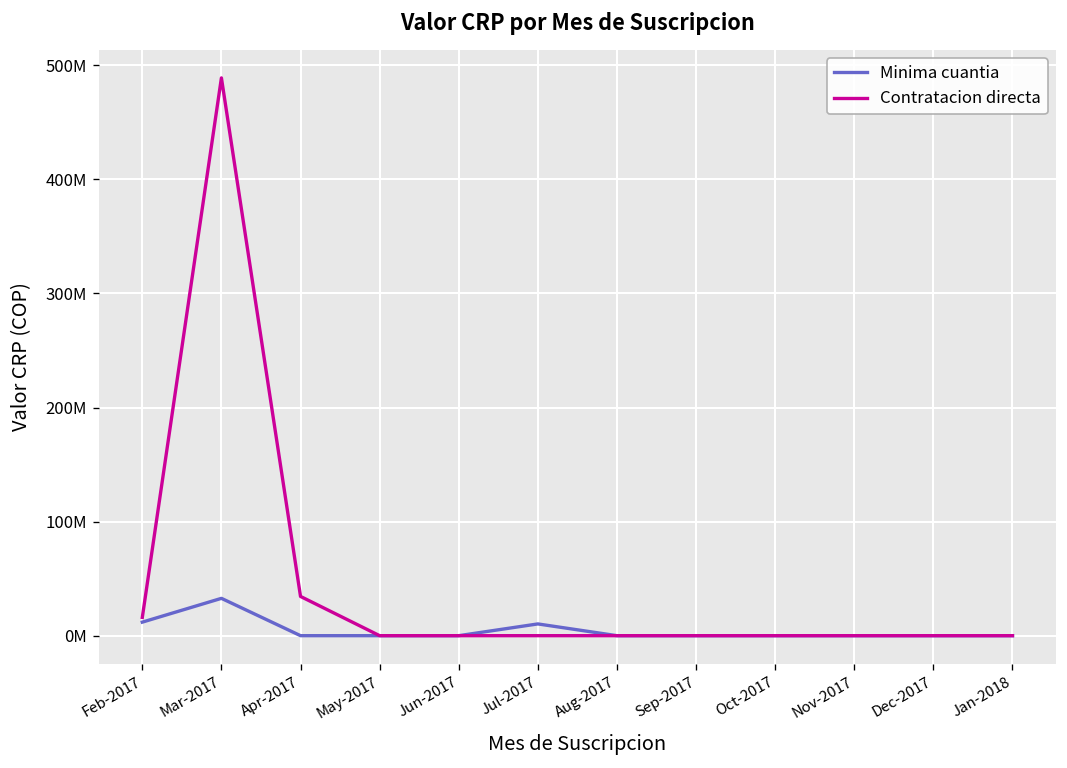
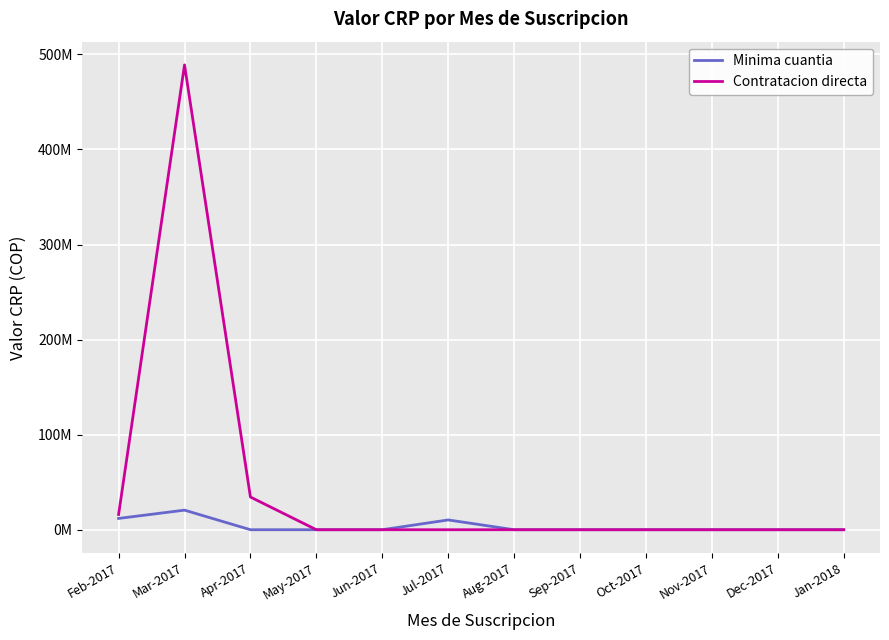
Minima cuantia, Mar-2017: 30000000 -> 20000000
